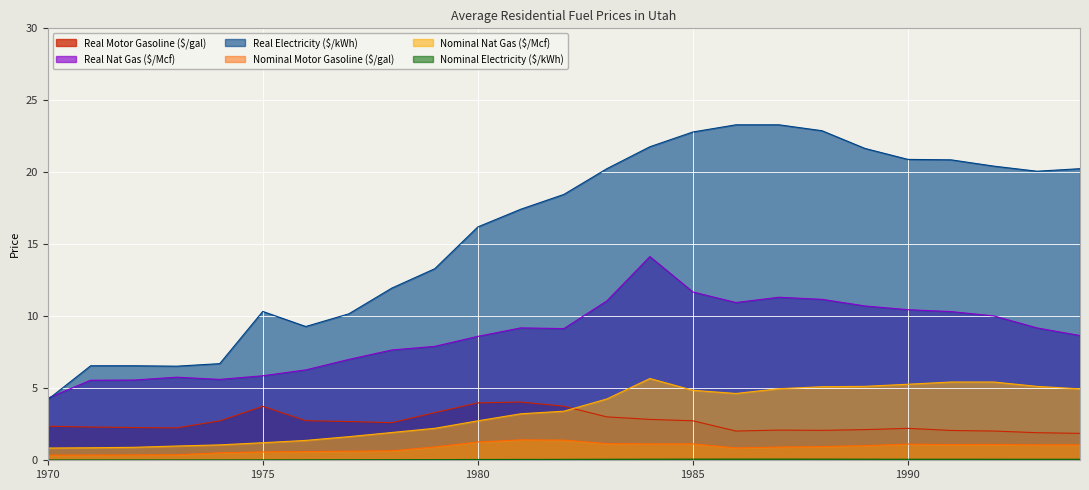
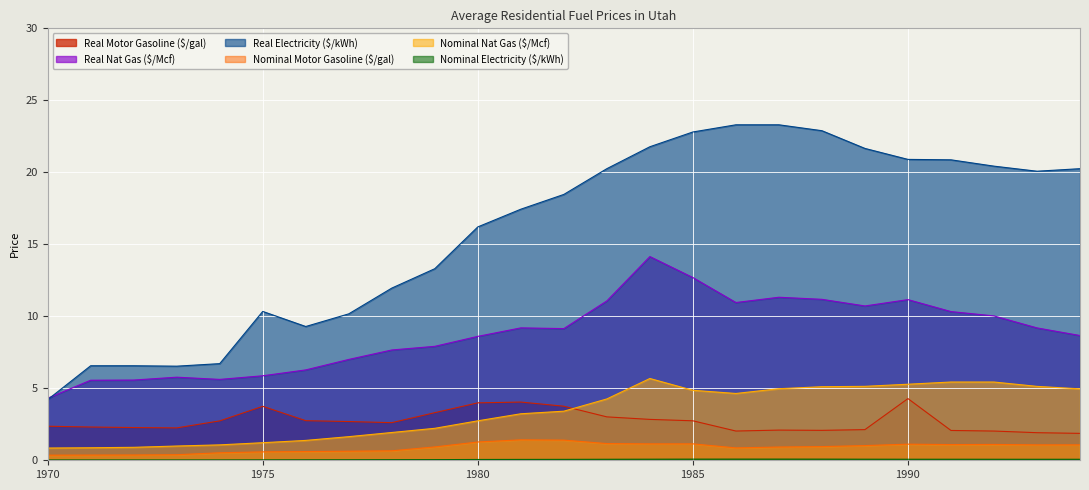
Real Nat Gas ($/Mcf), 1985: 11.7 -> 12.7
Real Motor Gasoline ($/gal), 1990: 2.2 -> 4.3
Real Nat Gas ($/Mcf), 1990: 10.5 -> 11.2
